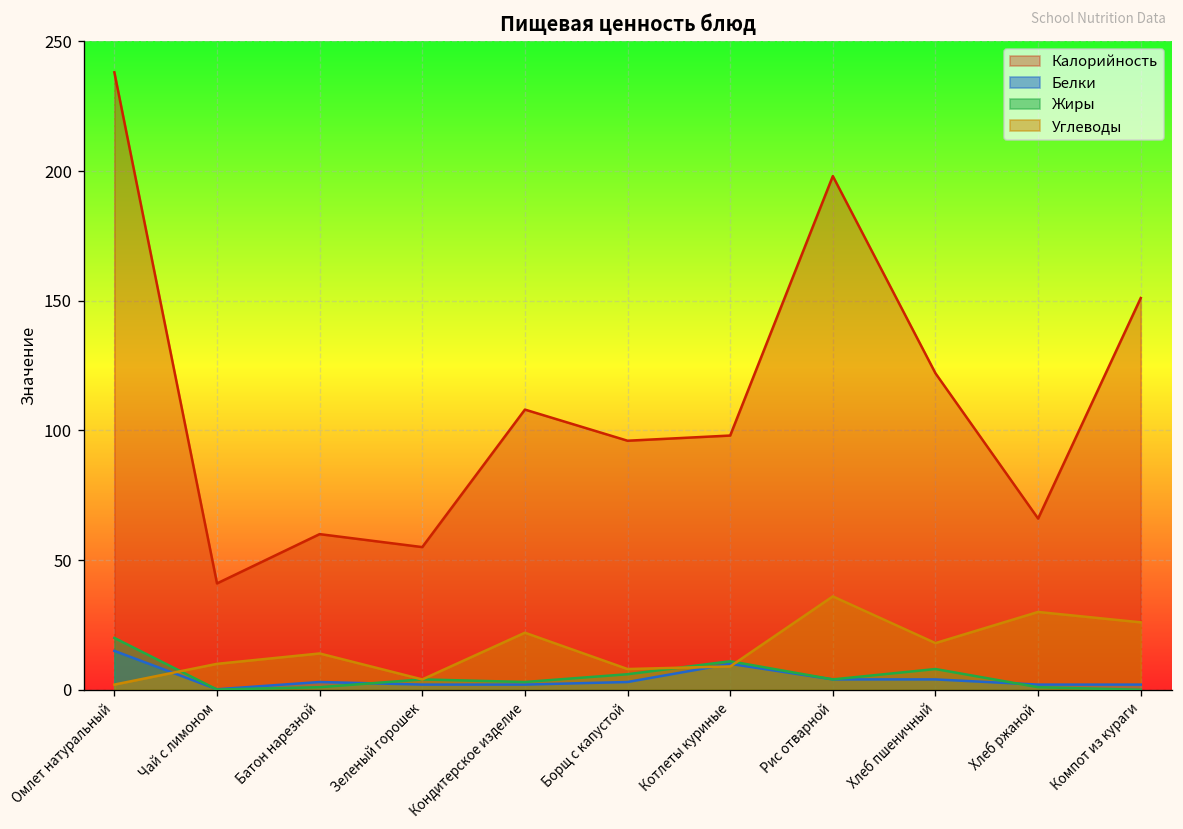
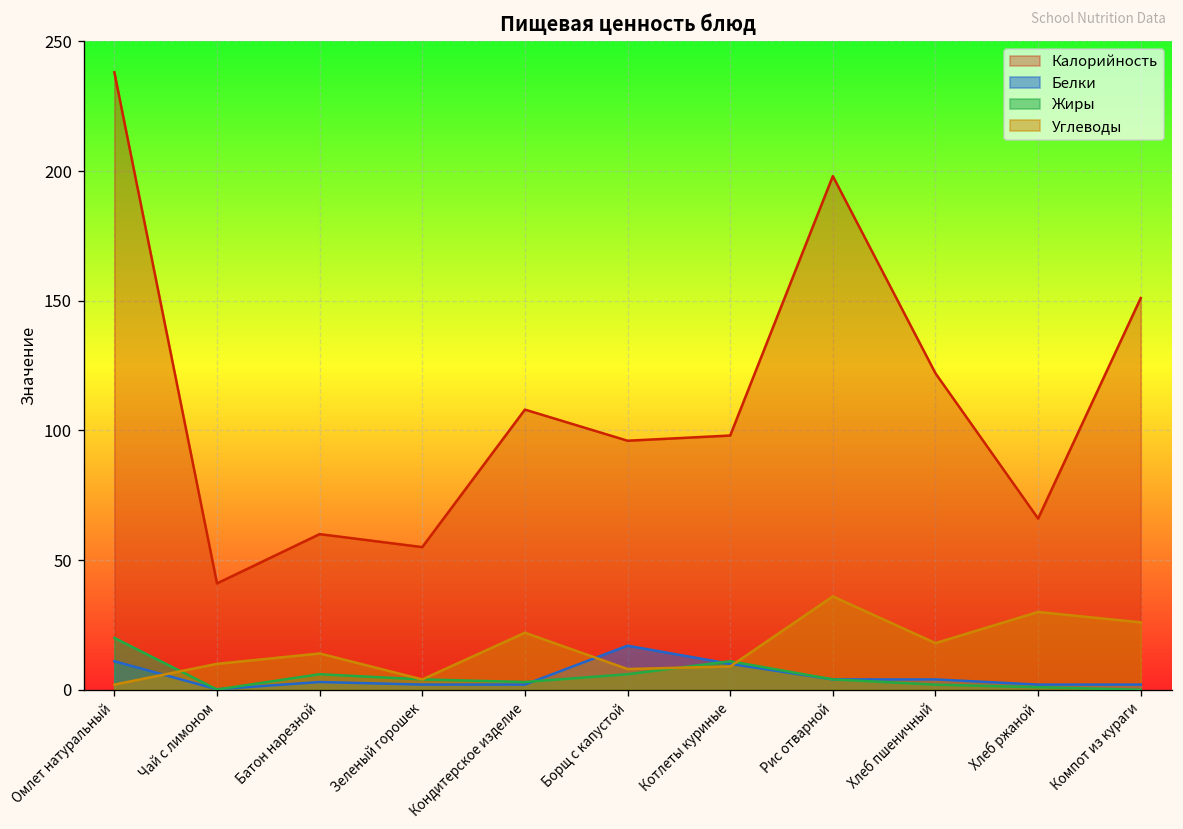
Белки, Омлет натуральный: 15 -> 11
Жиры, Батон нарезной: 1 -> 6
Белки, Борщ с капустой: 3 -> 17
Жиры, Хлеб пшеничный: 8 -> 2
